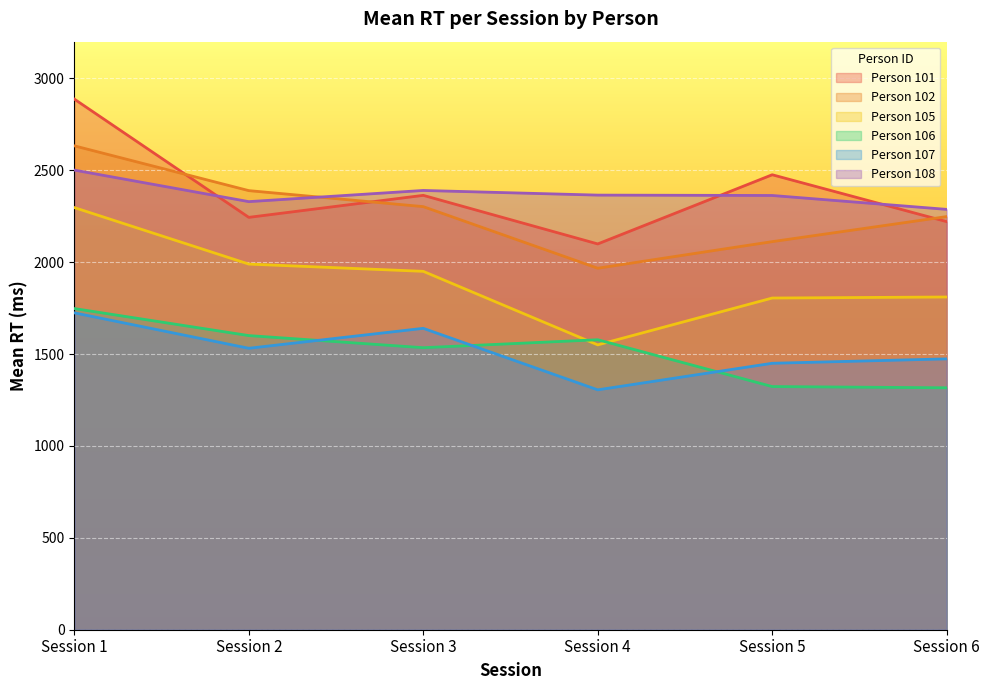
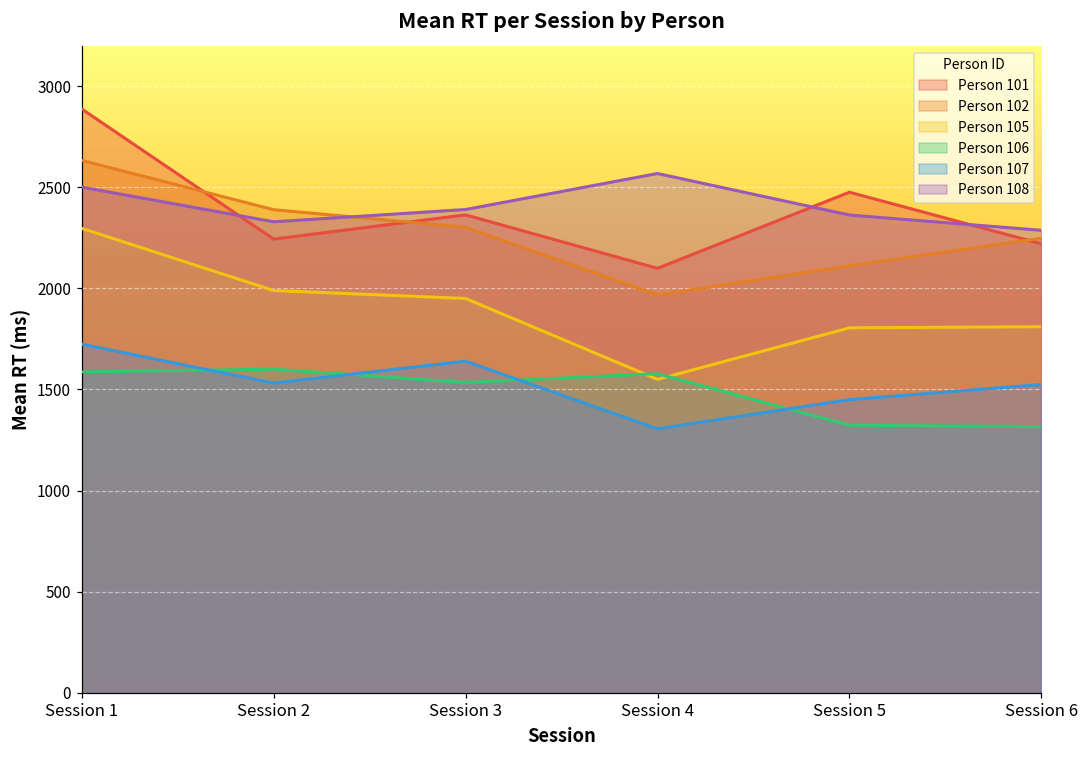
Person 106, Session 1: 1750 -> 1590
Person 108, Session 4: 2370 -> 2570
Person 107, Session 6: 1470 -> 1520
